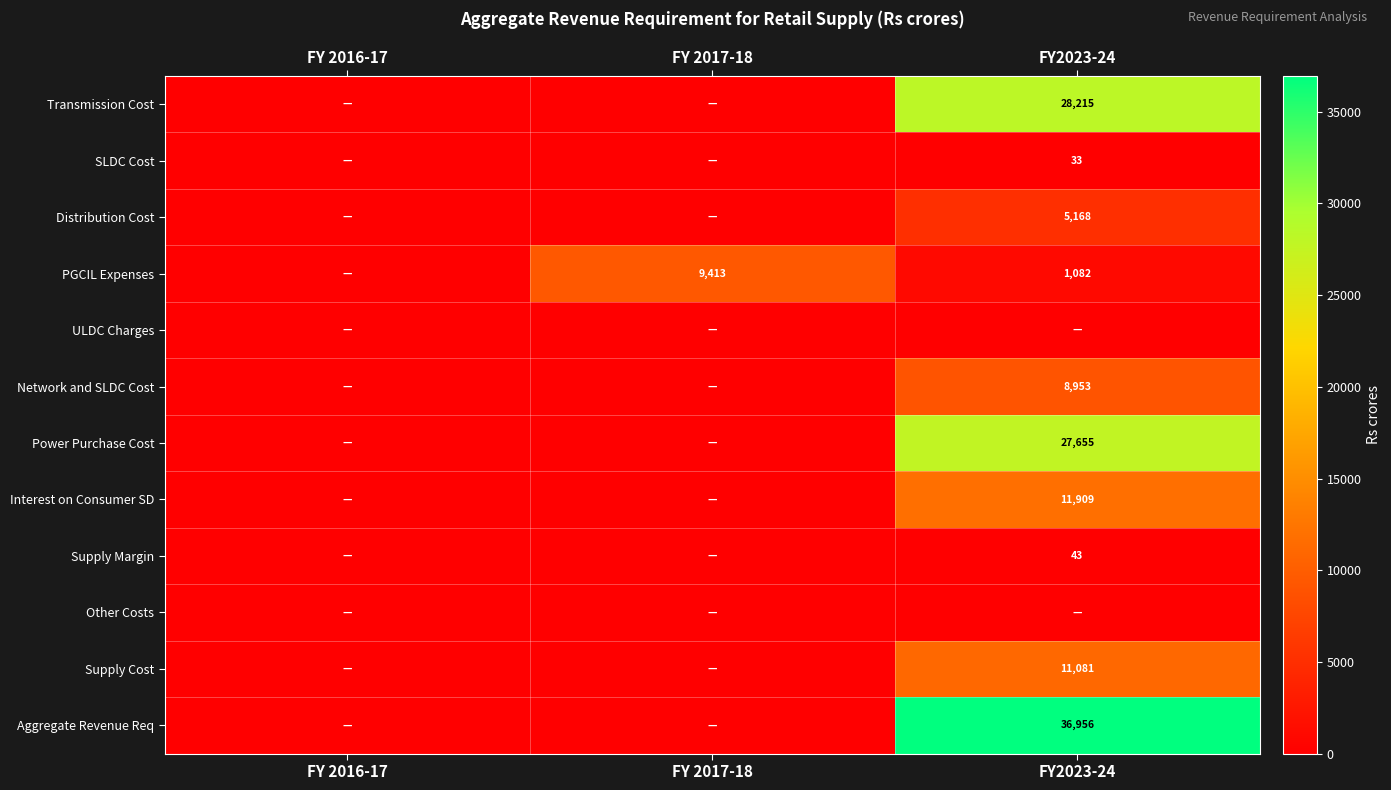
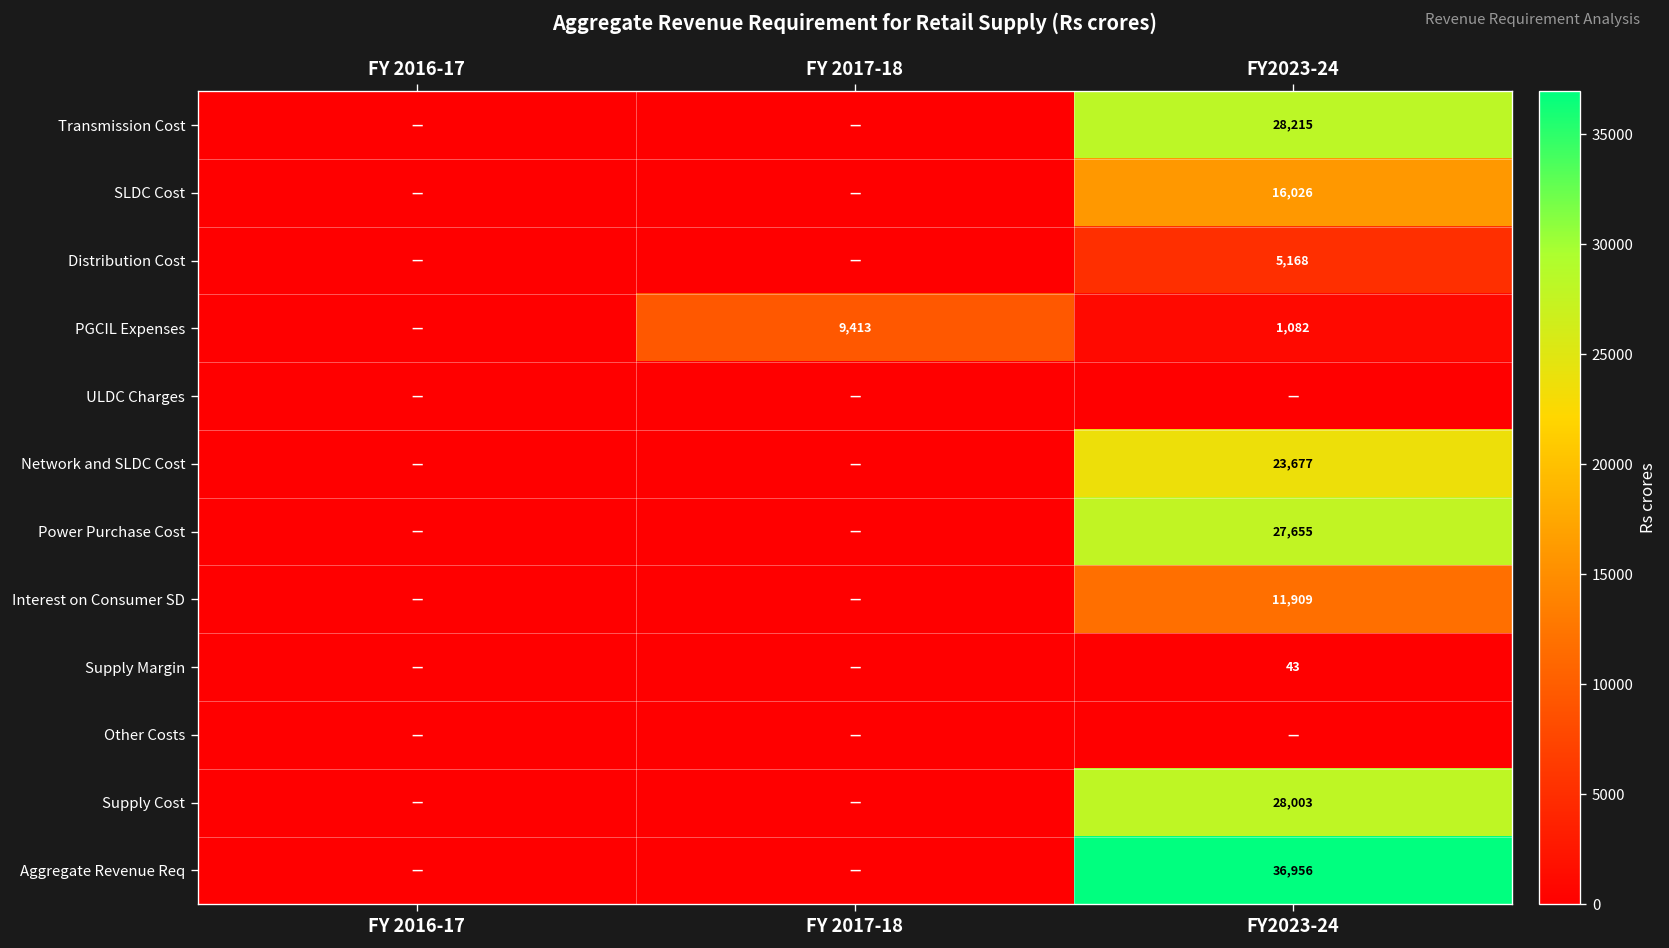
SLDC Cost, FY2023-24: 33 -> 16,026
Network and SLDC Cost, FY2023-24: 8,953 -> 23,677
Supply Cost, FY2023-24: 11,081 -> 28,003
